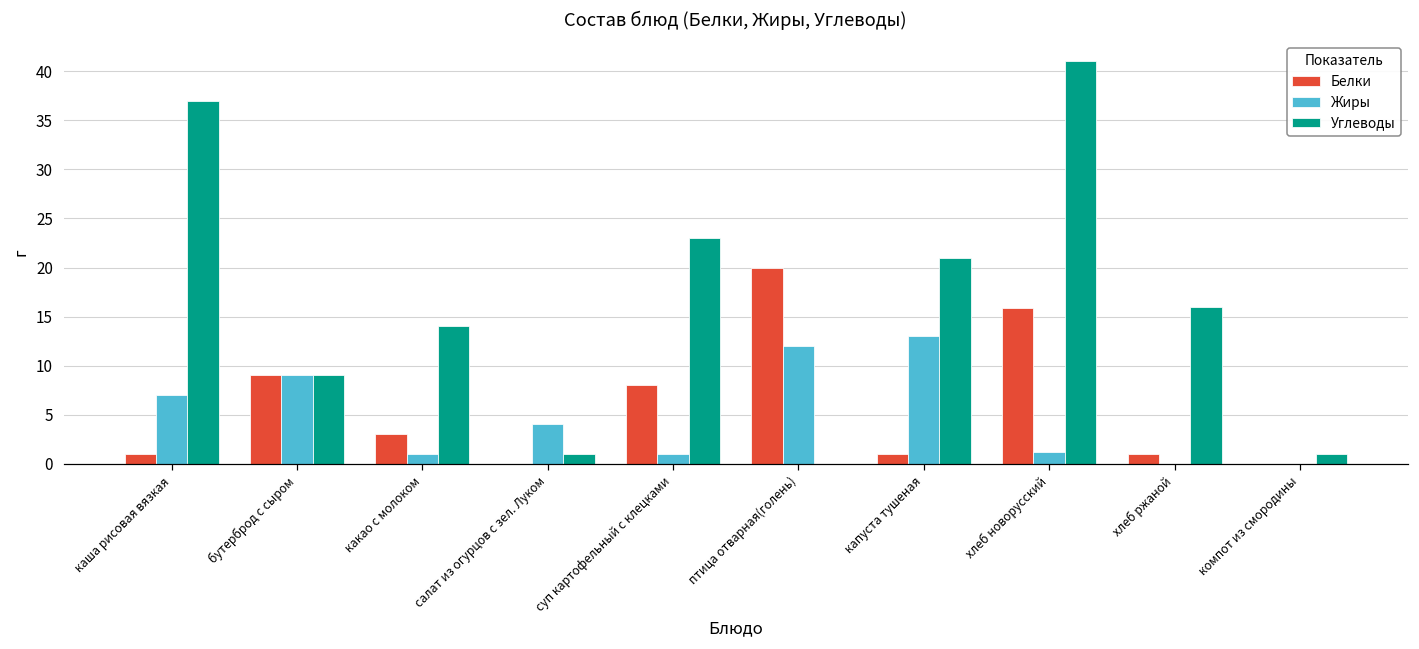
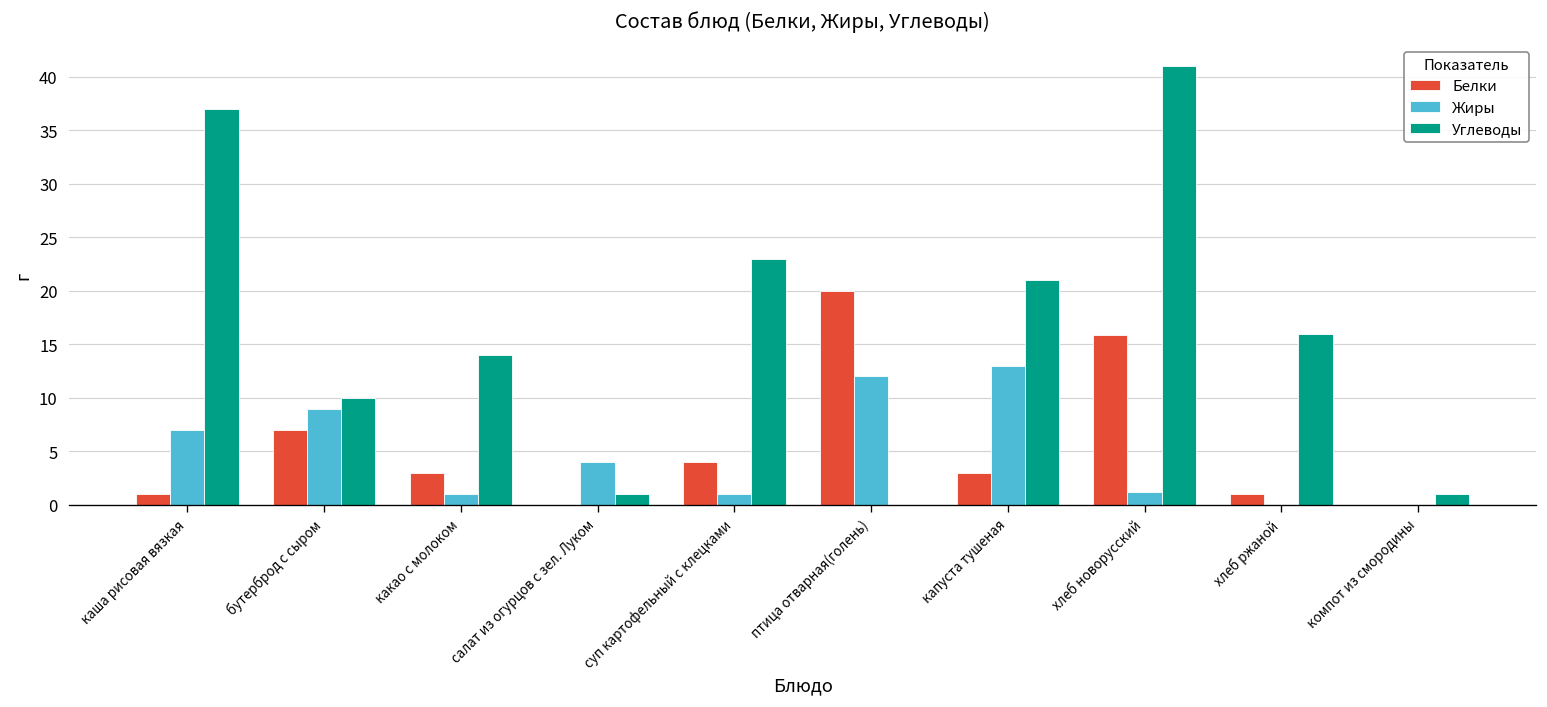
Белки, бутерброд с сыром: 9 -> 7
Углеводы, бутерброд с сыром: 9 -> 10
Белки, суп картофельный с клецками: 8 -> 4
Белки, капуста тушеная: 1 -> 3
